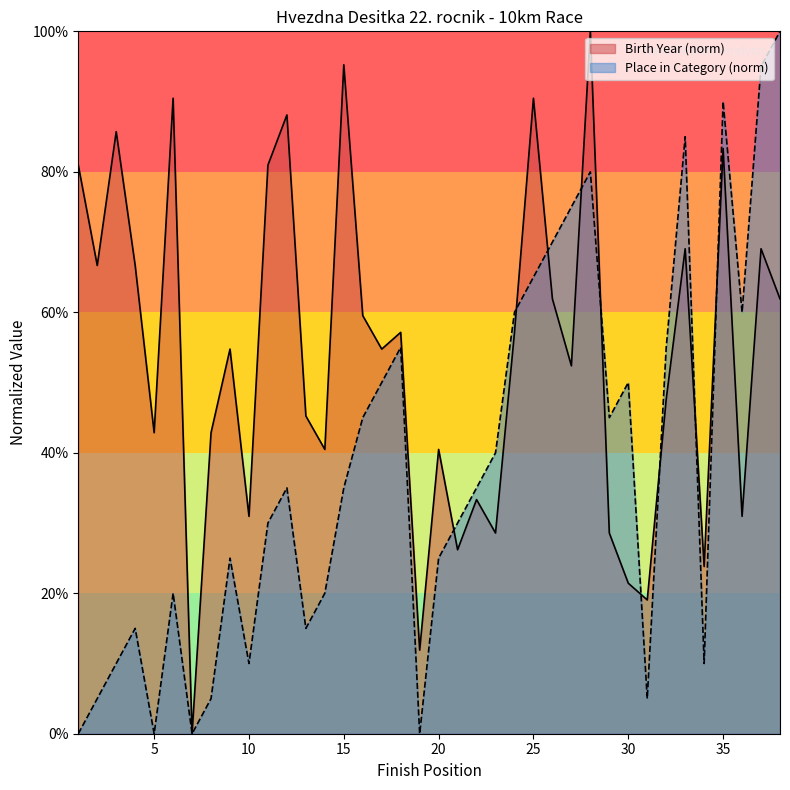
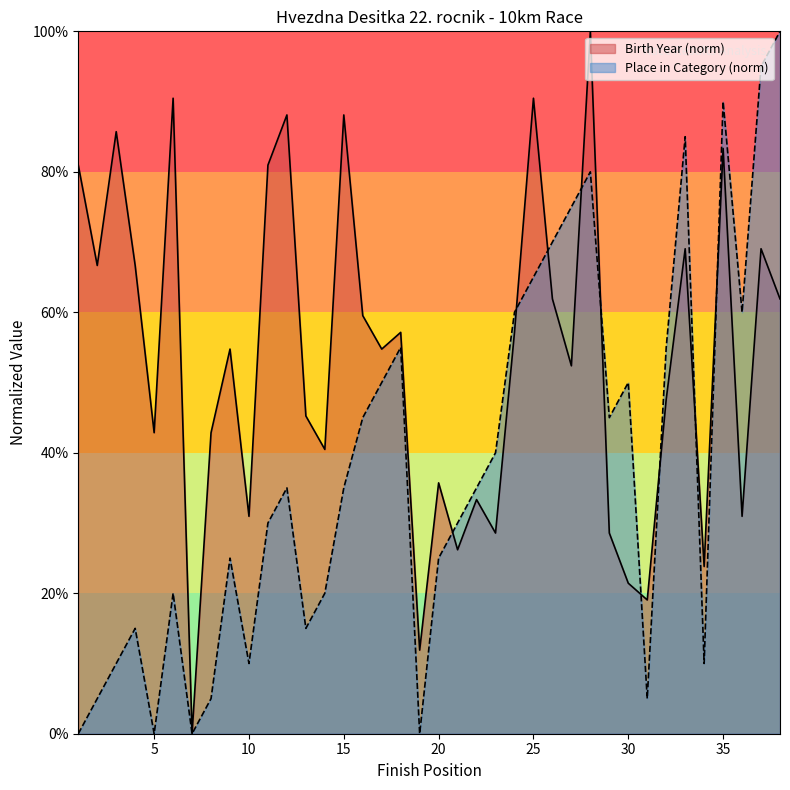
Birth Year (norm), 15: 95% -> 88%
Birth Year (norm), 20: 40% -> 36%
